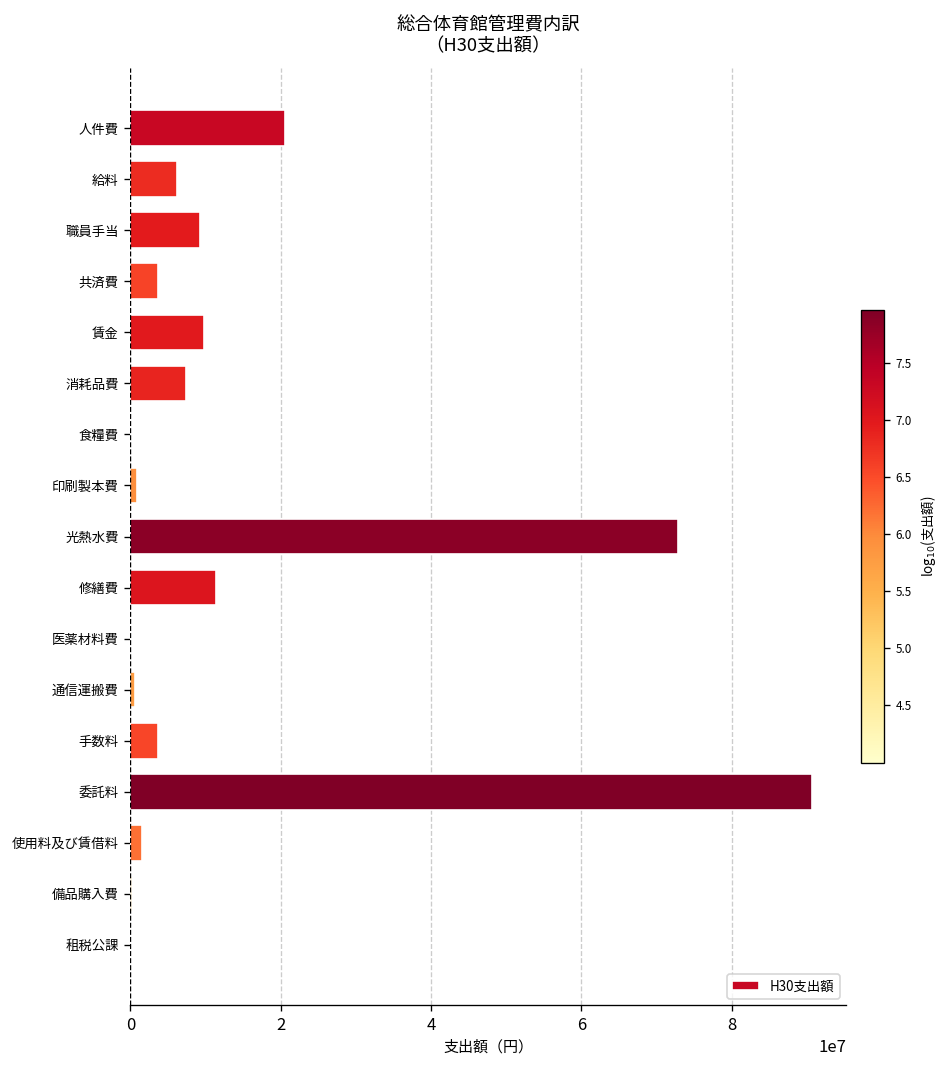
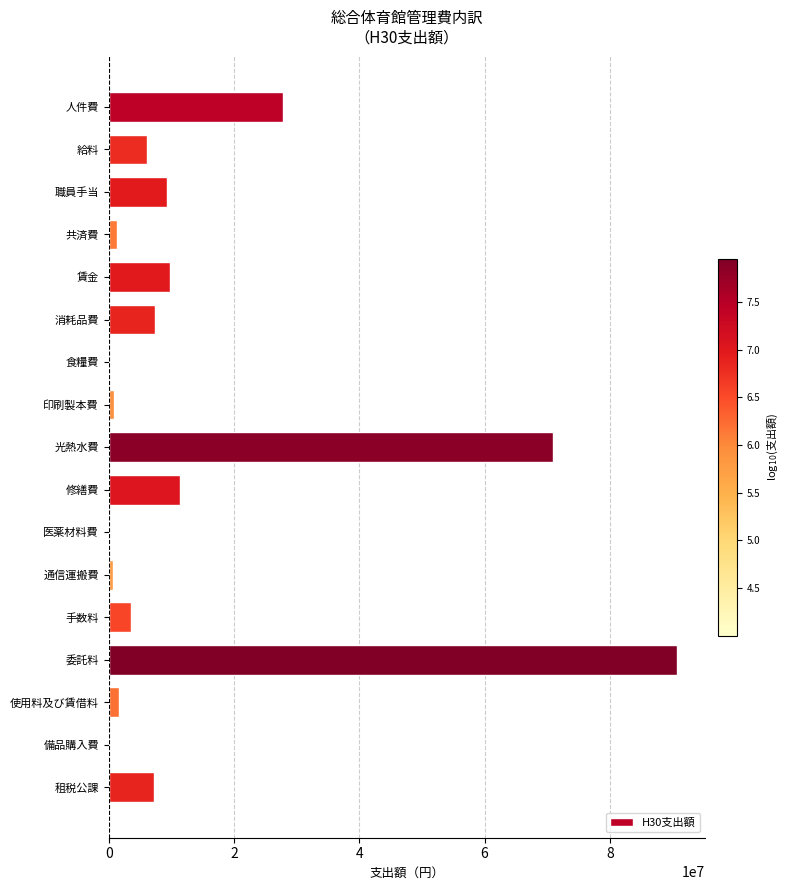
人件費: 21000000 -> 28000000
共済費: 4000000 -> 1000000
光熱水費: 73000000 -> 71000000
租税公課: 0 -> 7000000
